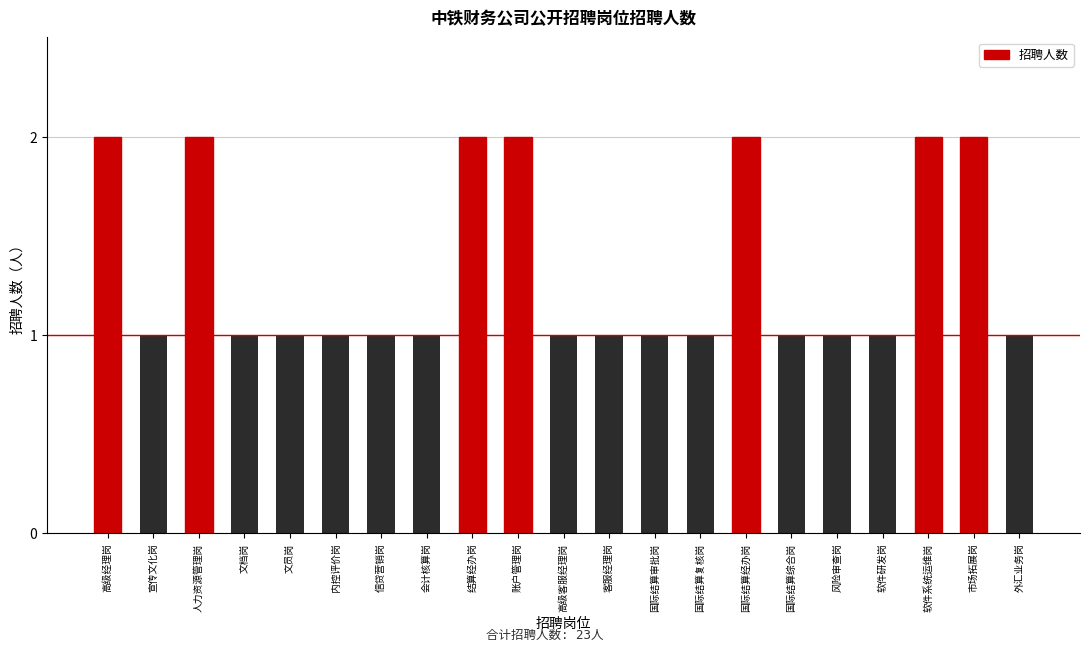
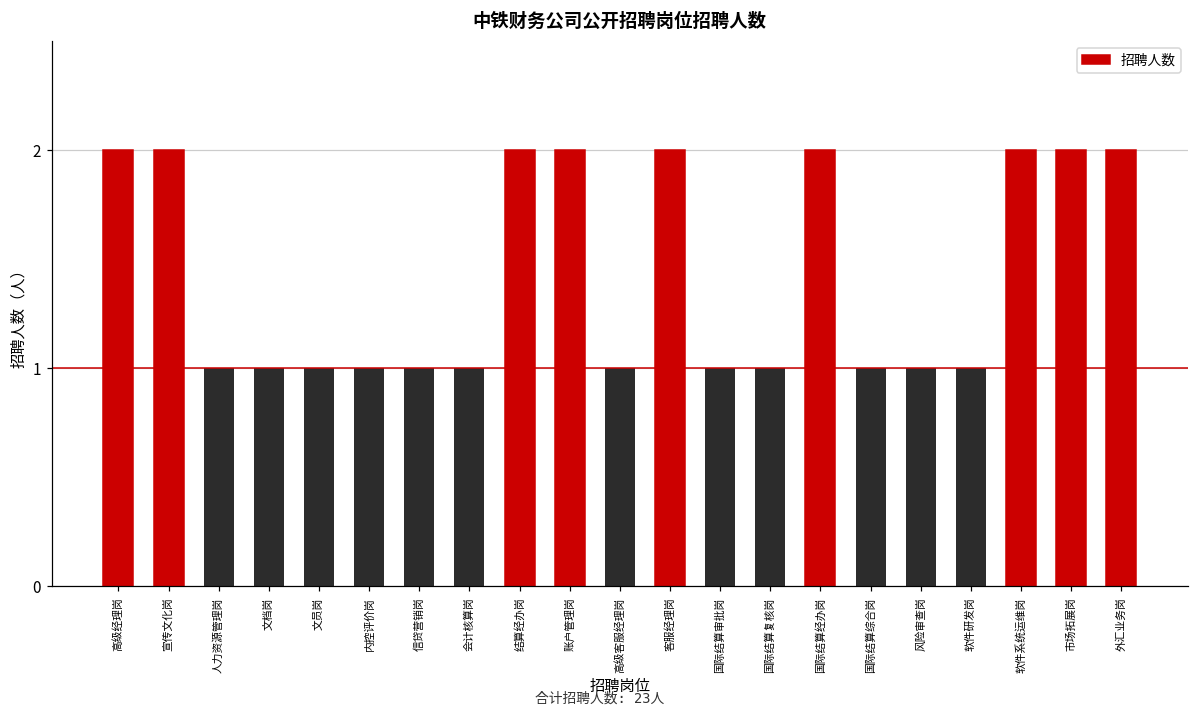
宣传文化岗: 1 -> 2
人力资源管理岗: 2 -> 1
客服经理岗: 1 -> 2
外汇业务岗: 1 -> 2
